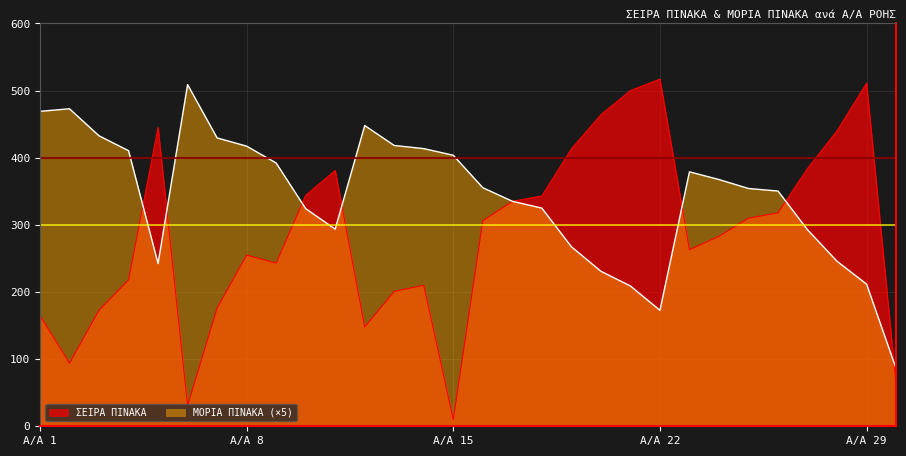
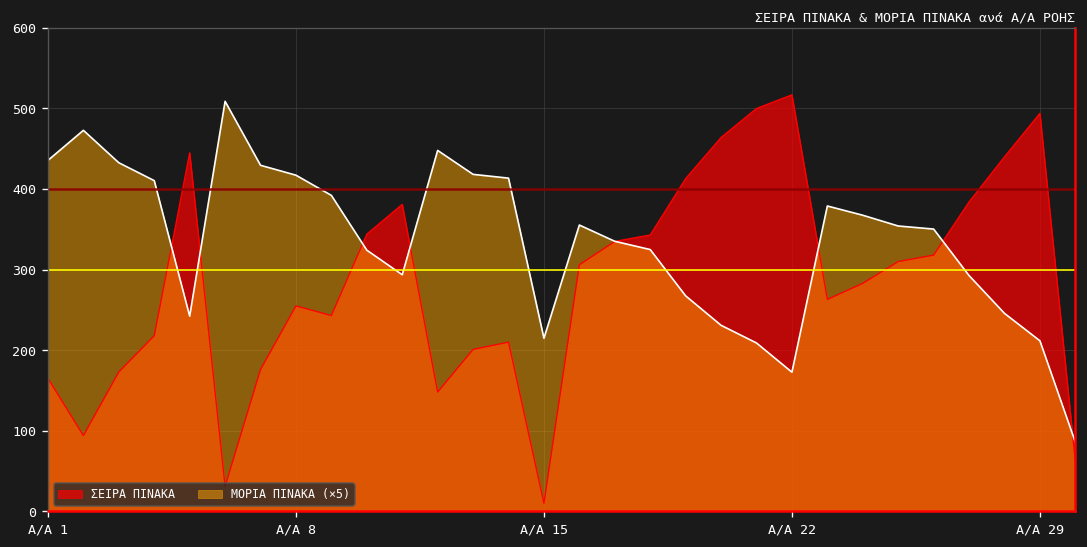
ΜΟΡΙΑ ΠΙΝΑΚΑ (×5), Α/Α 1: 470 -> 440
ΜΟΡΙΑ ΠΙΝΑΚΑ (×5), Α/Α 15: 400 -> 210
ΣΕΙΡΑ ΠΙΝΑΚΑ, Α/Α 29: 510 -> 490
